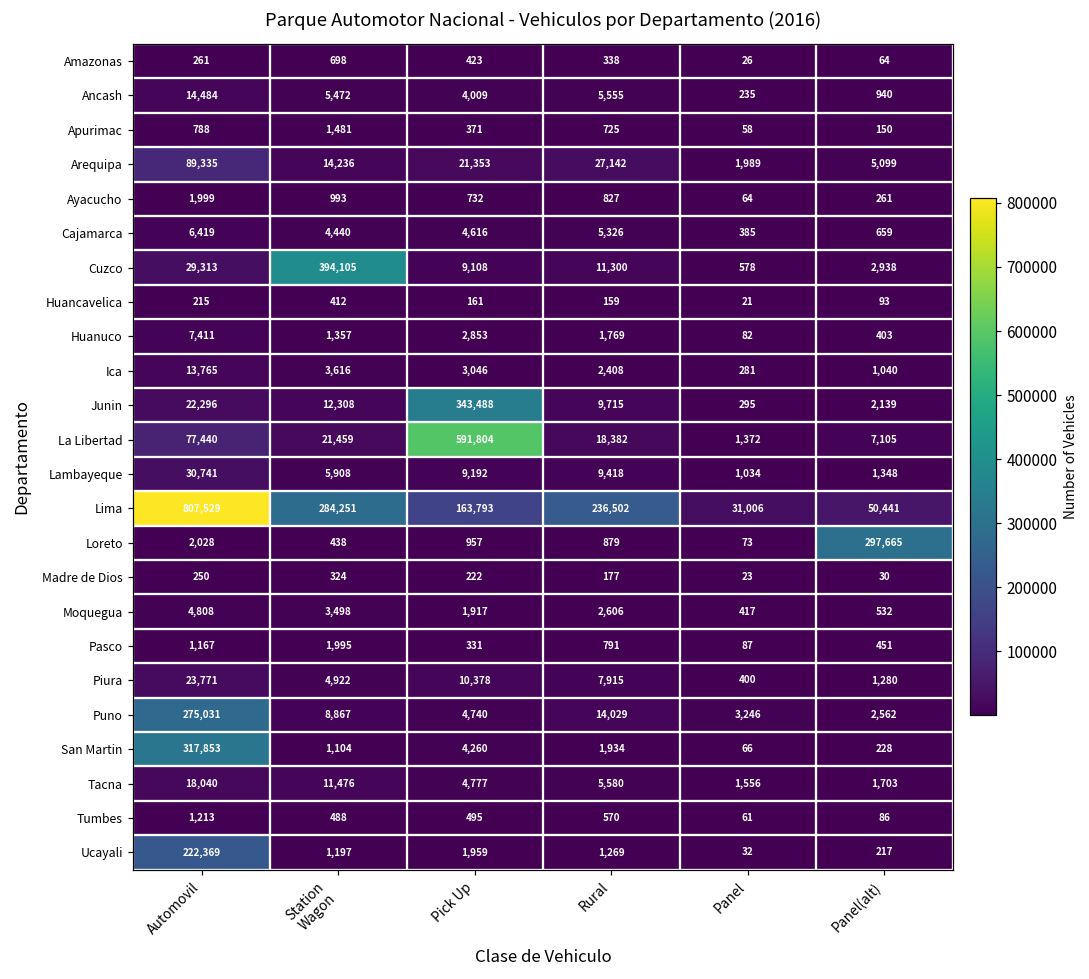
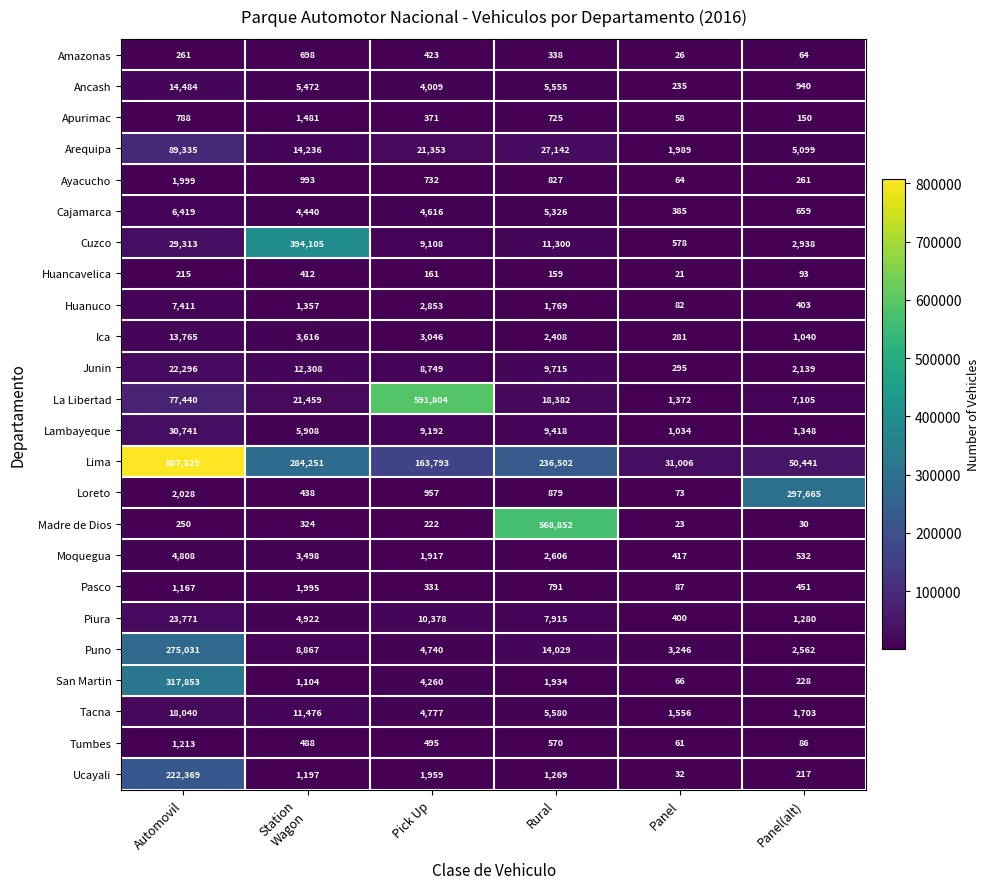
Junin, Pick Up: 343,488 -> 8,749
Madre de Dios, Rural: 177 -> 568,852
